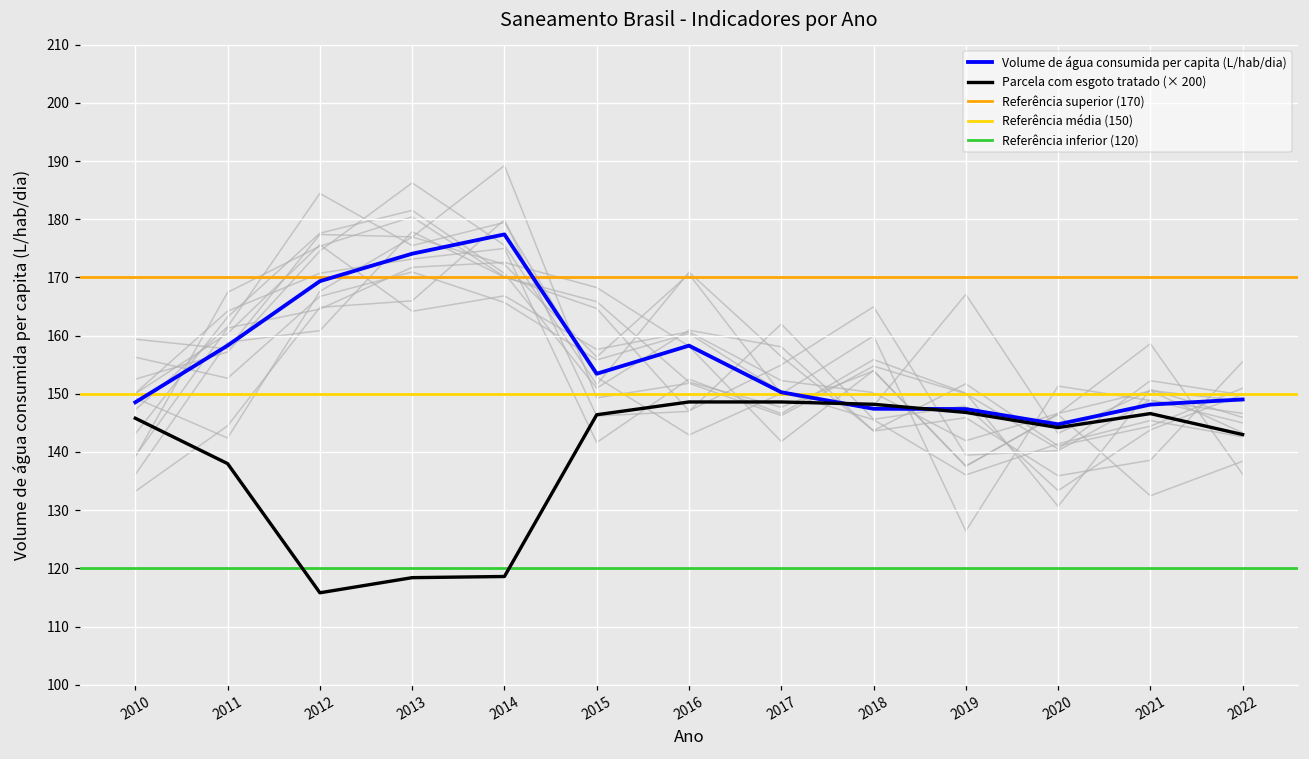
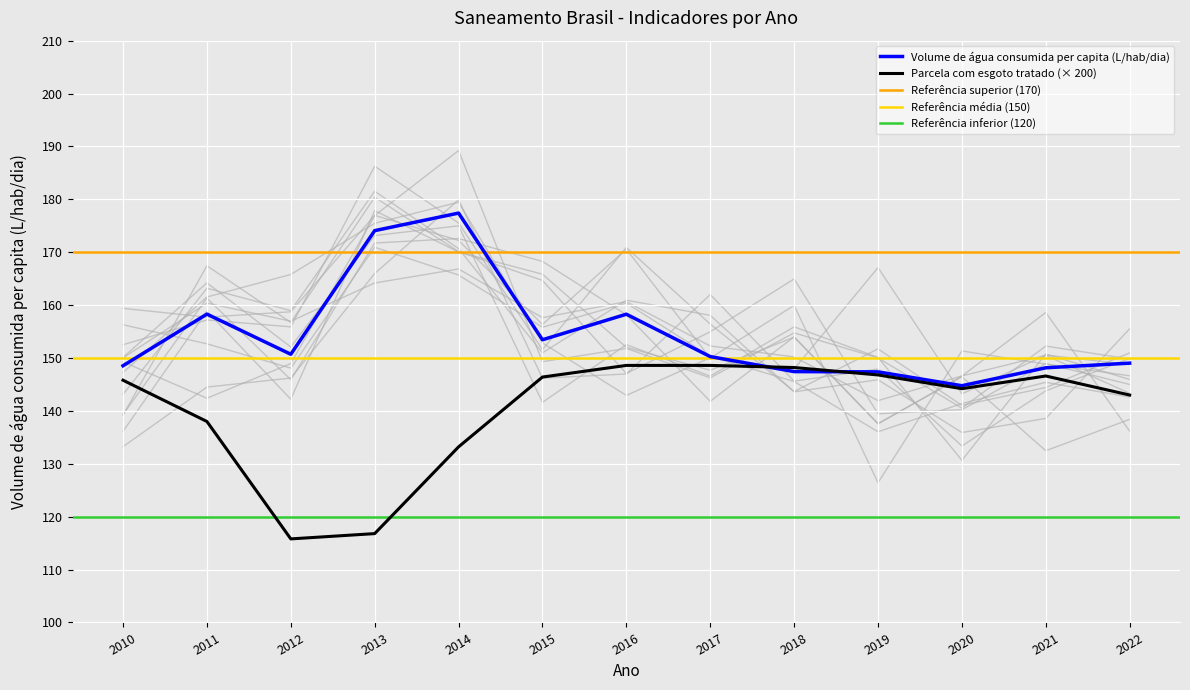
Volume de água consumida per capita (L/hab/dia), 2012: 169 -> 151
Parcela com esgoto tratado (× 200), 2013: 118 -> 117
Parcela com esgoto tratado (× 200), 2014: 119 -> 133
